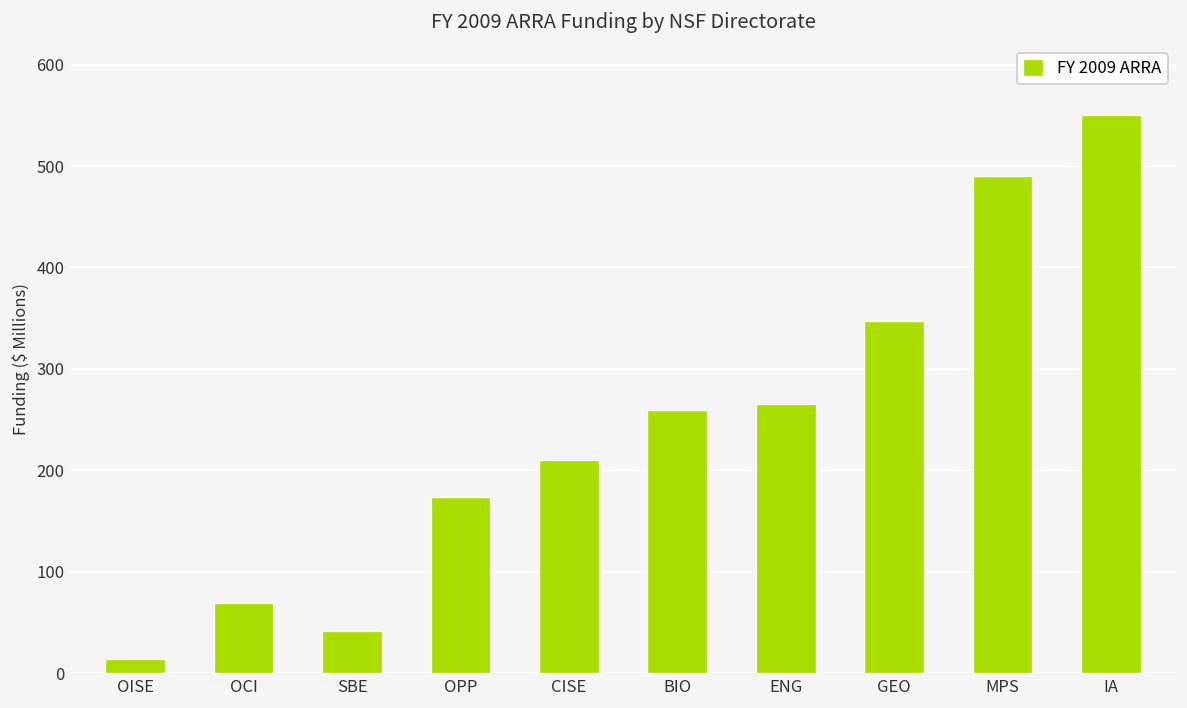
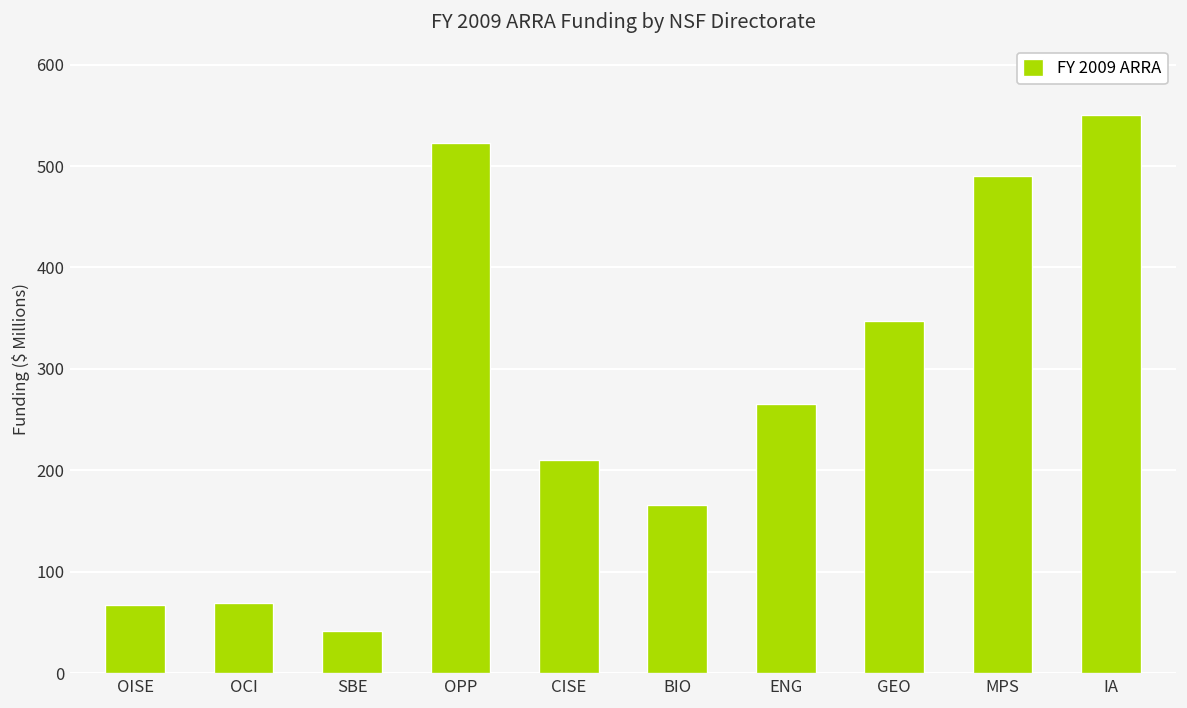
OISE: 10 -> 70
OPP: 170 -> 520
BIO: 260 -> 170
